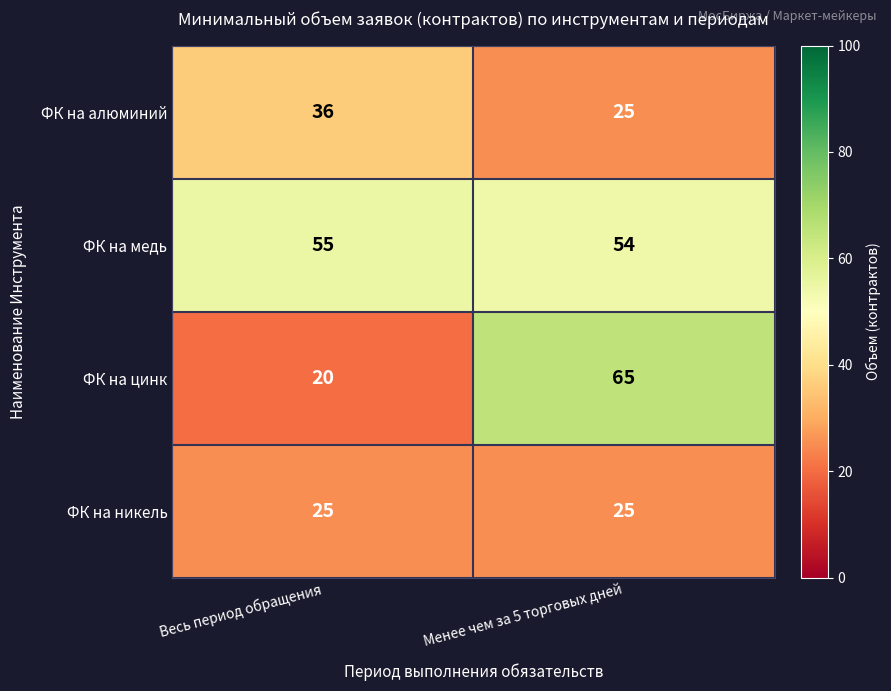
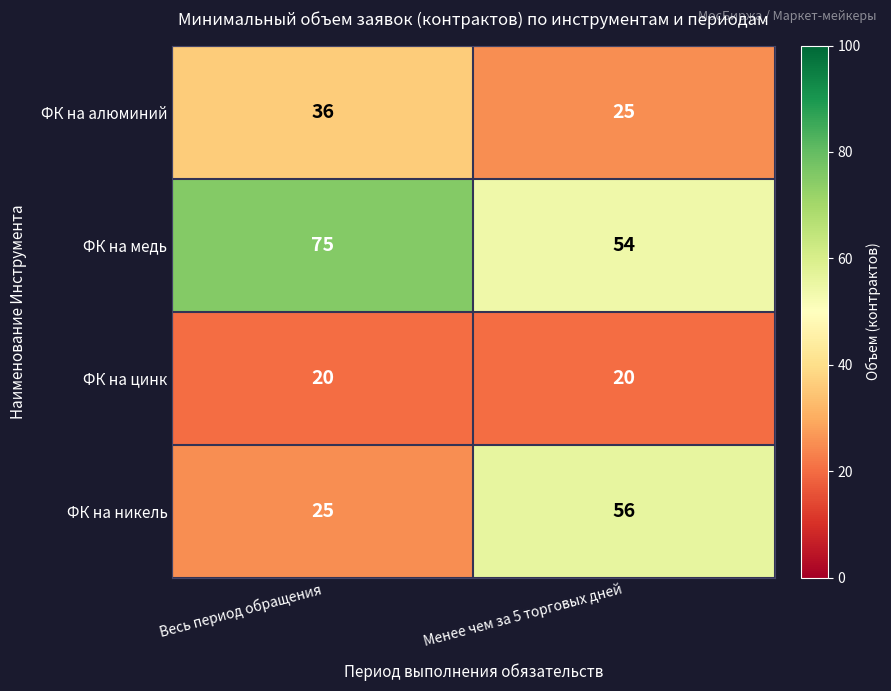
ФК на медь, Весь период обращения: 55 -> 75
ФК на цинк, Менее чем за 5 торговых дней: 65 -> 20
ФК на никель, Менее чем за 5 торговых дней: 25 -> 56
